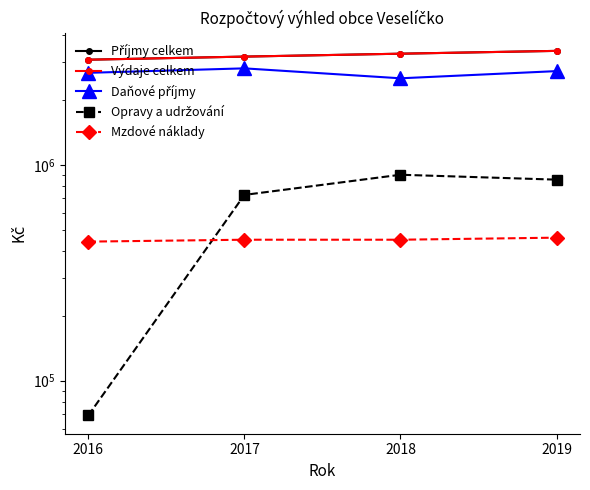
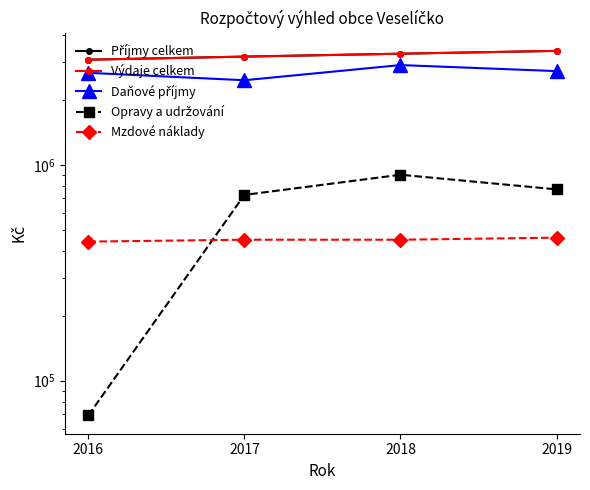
Daňové příjmy, 2017: 2800000 -> 2500000
Daňové příjmy, 2018: 2500000 -> 2900000
Opravy a udržování, 2019: 850000 -> 770000
